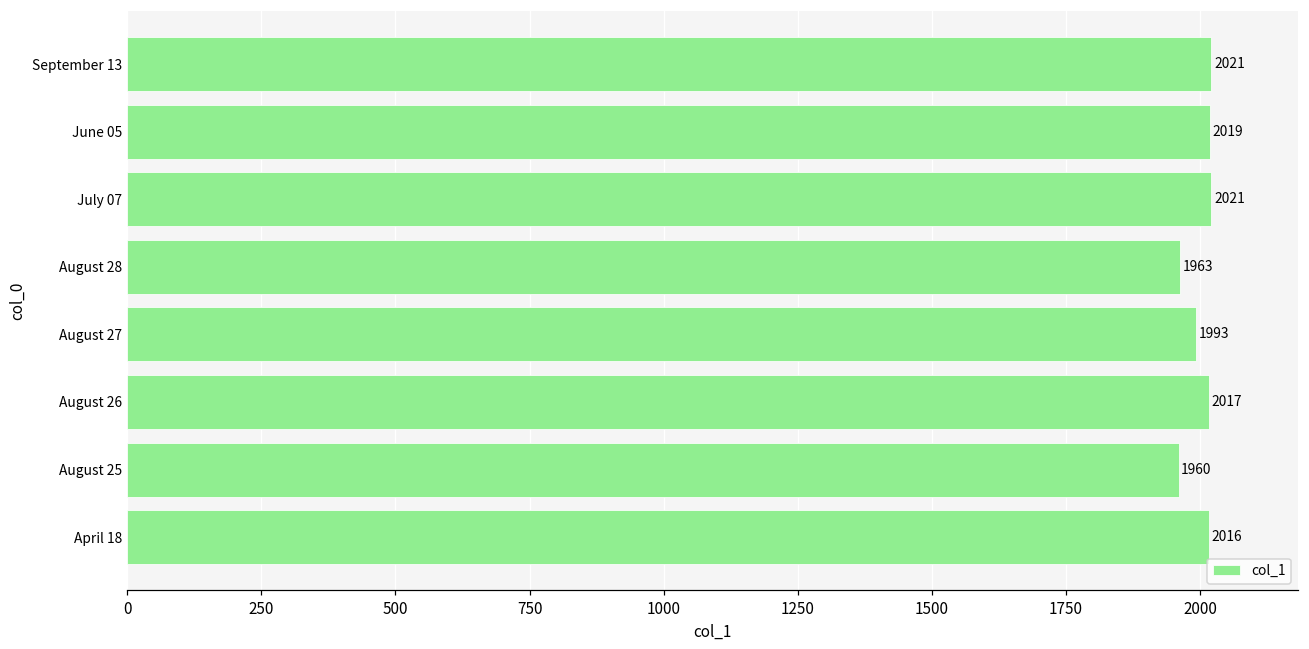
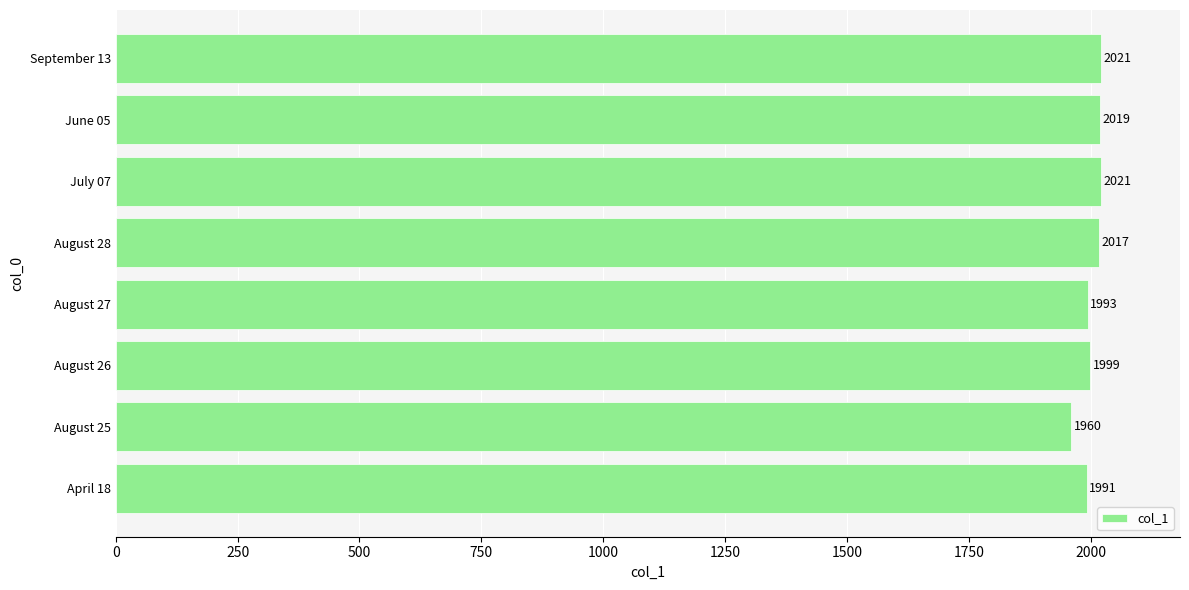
August 28: 1963 -> 2017
August 26: 2017 -> 1999
April 18: 2016 -> 1991
